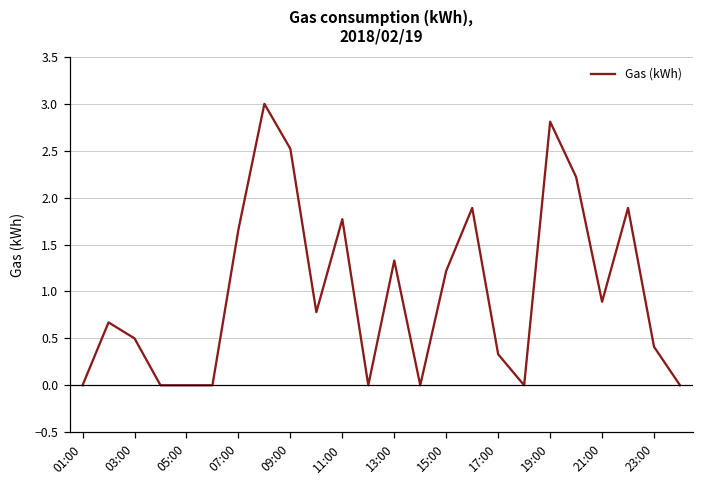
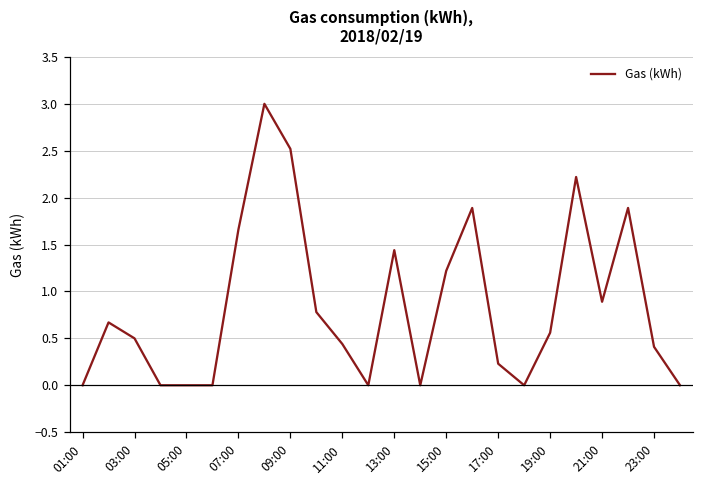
11:00: 1.8 -> 0.4
13:00: 1.3 -> 1.4
17:00: 0.3 -> 0.2
19:00: 2.8 -> 0.6
